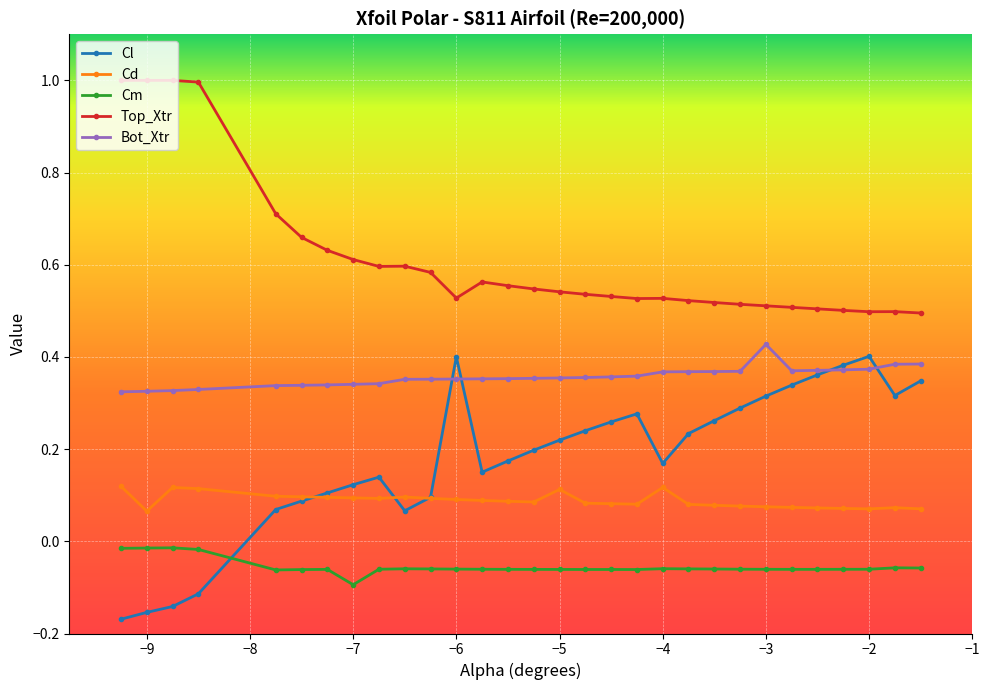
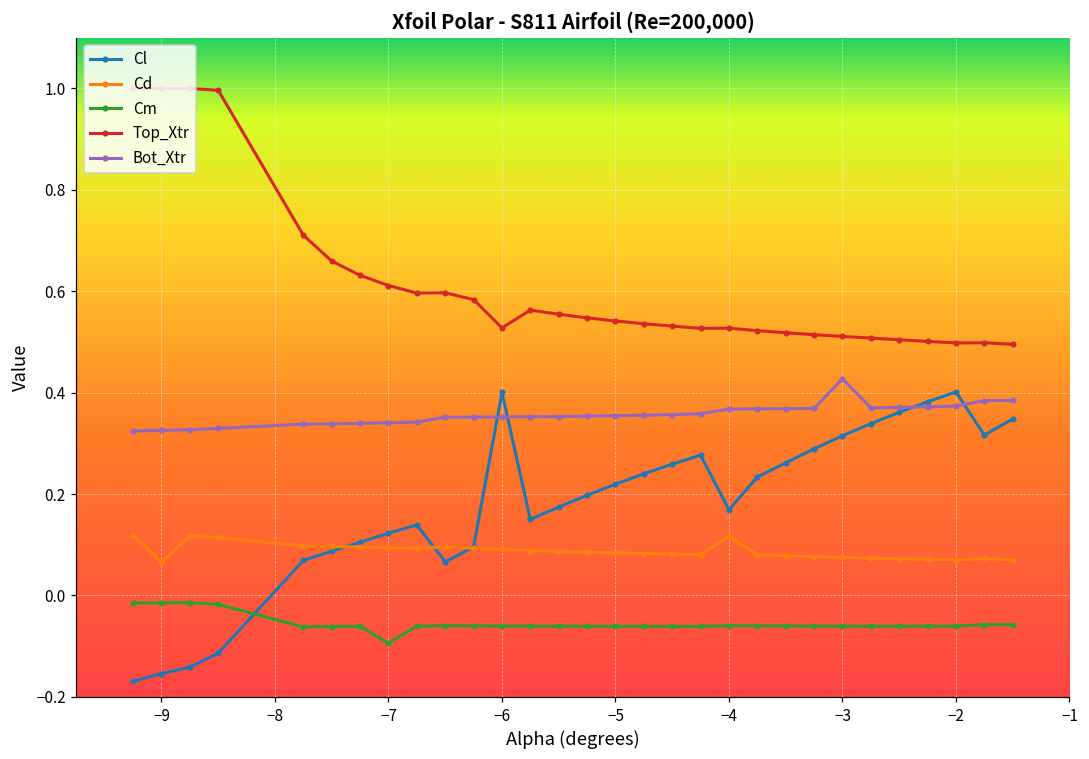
Cd, −5: 0.11 -> 0.08
